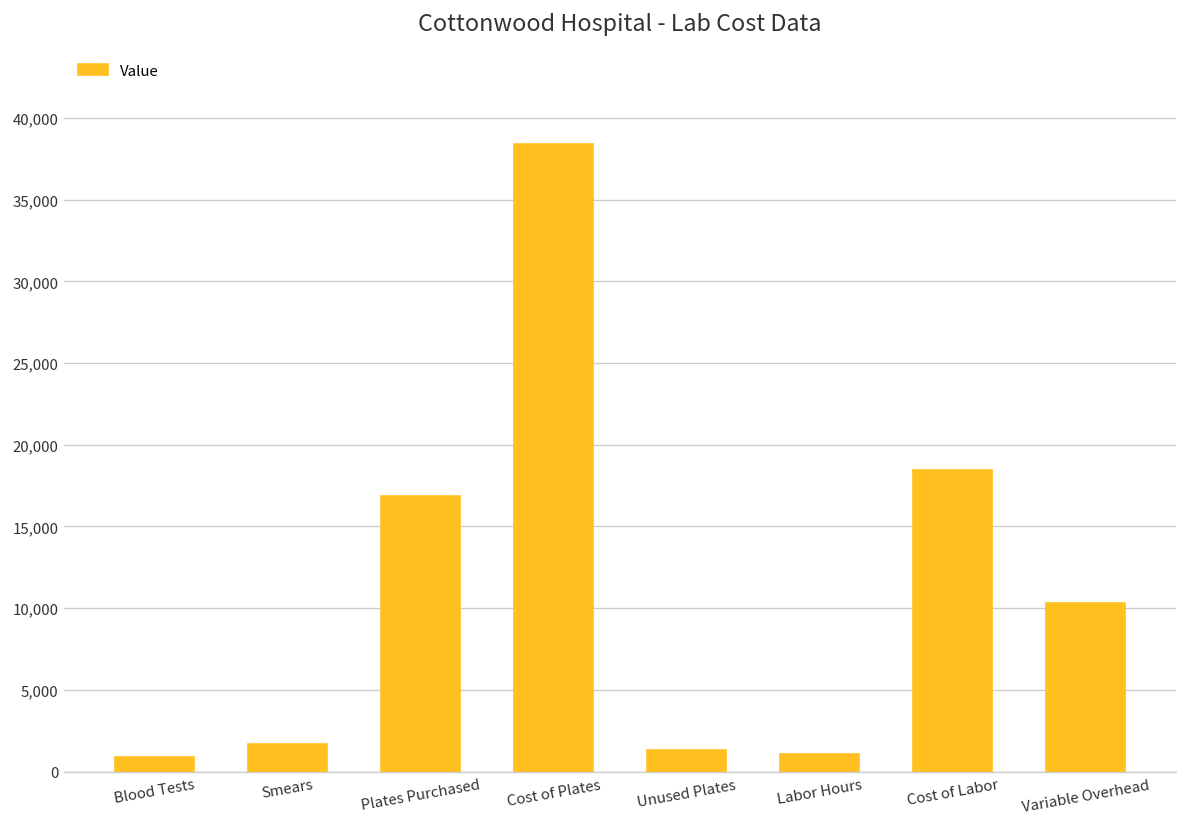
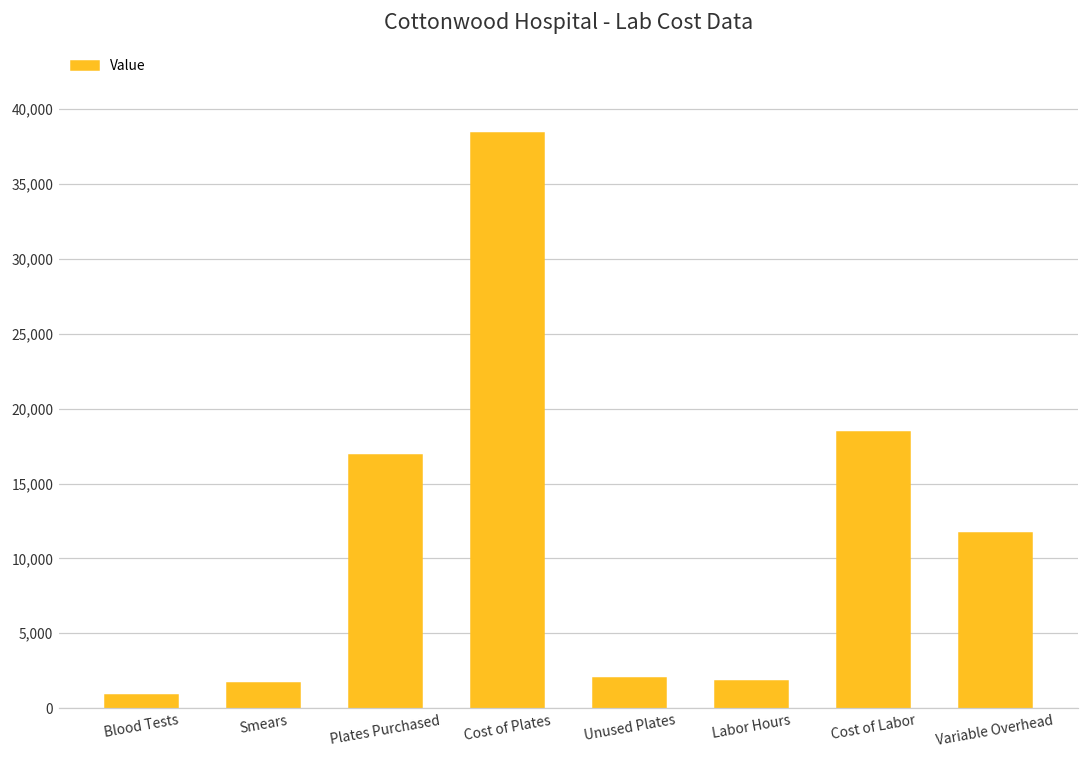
Unused Plates: 1,300 -> 2,000
Labor Hours: 1,100 -> 1,800
Variable Overhead: 10,300 -> 11,700
